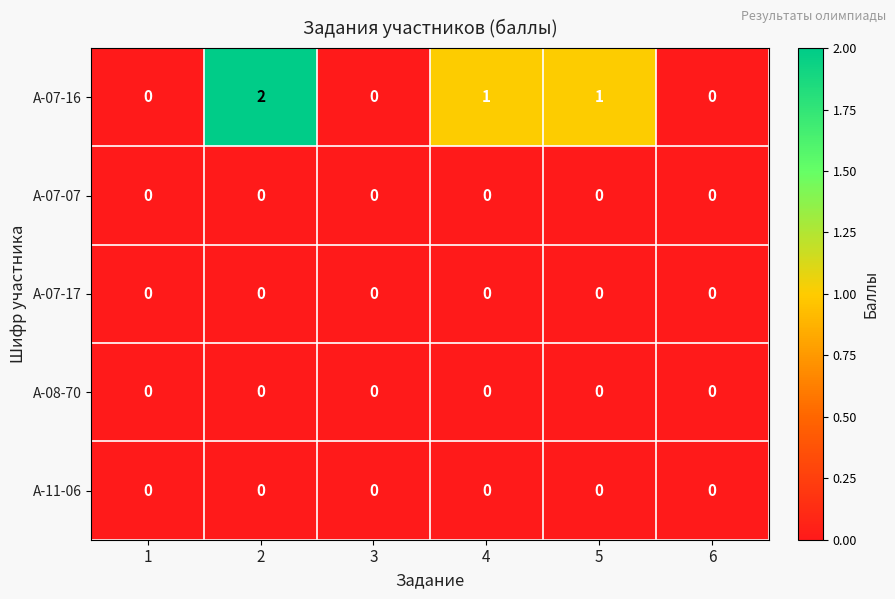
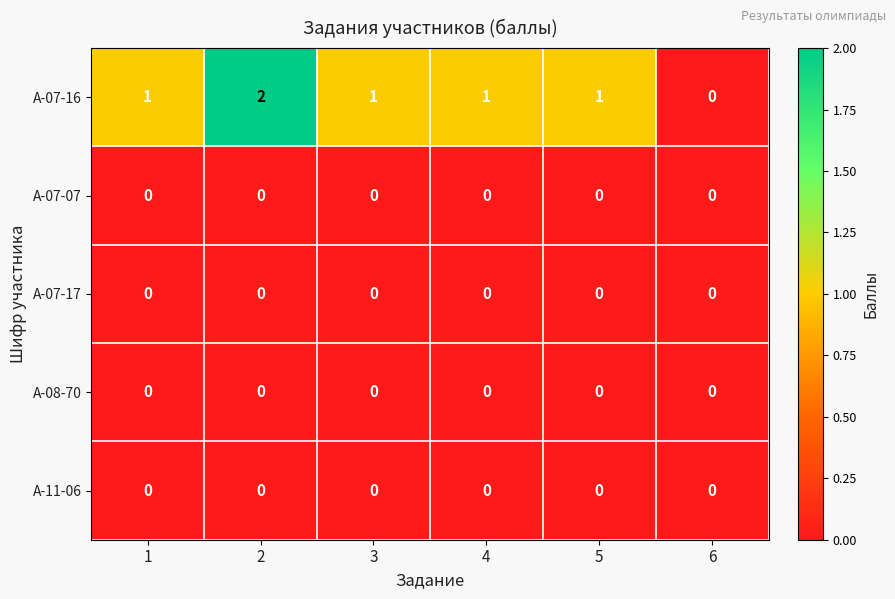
А-07-16, 1: 0 -> 1
А-07-16, 3: 0 -> 1
